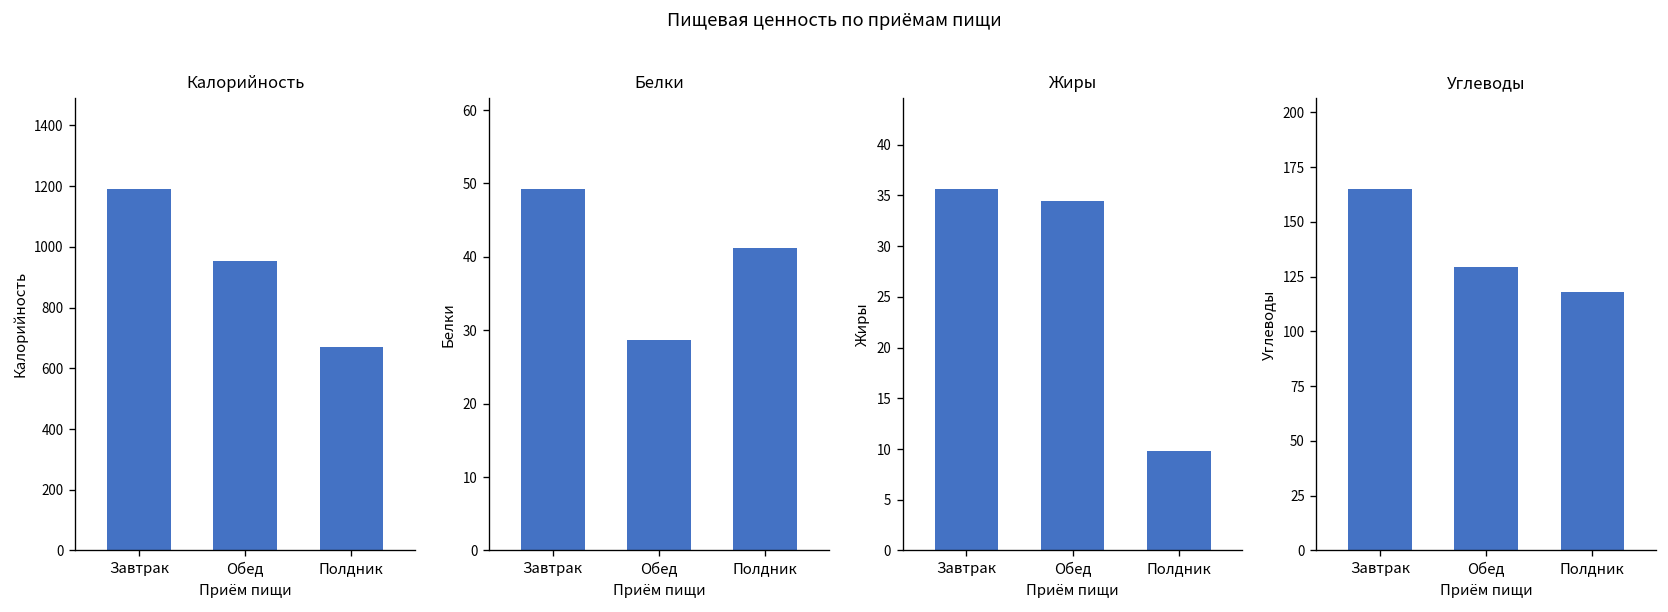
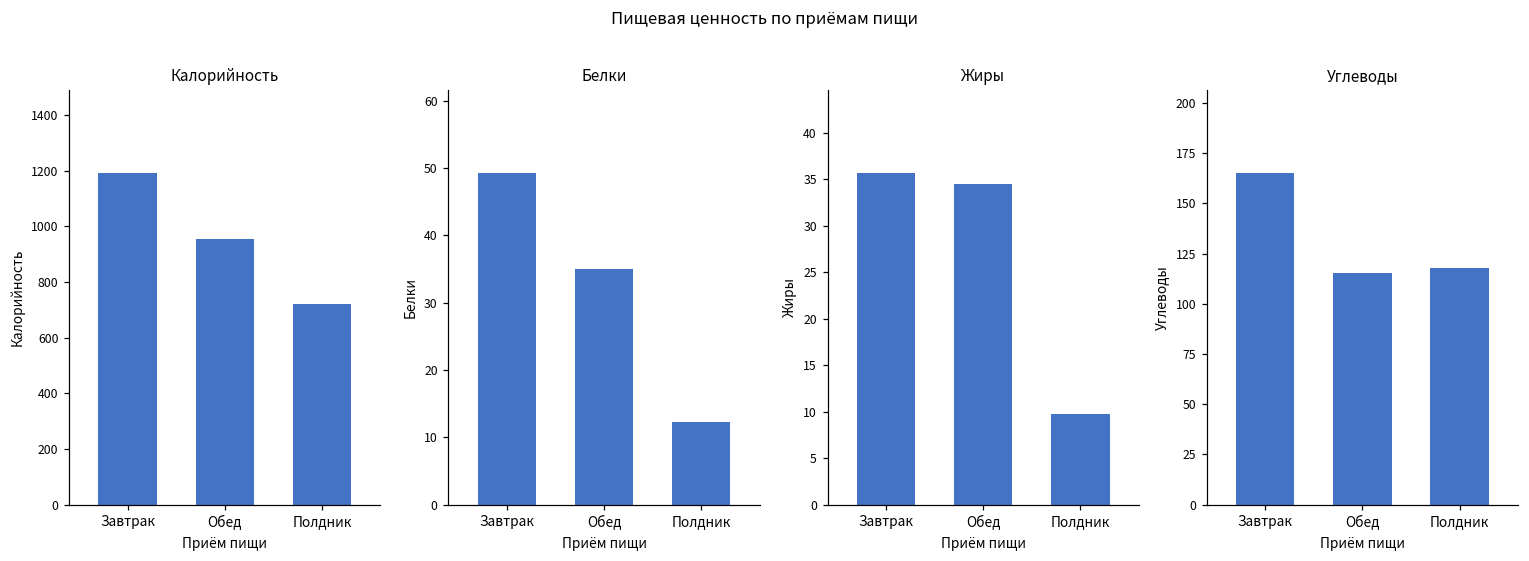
Калорийность, Полдник: 670 -> 720
Белки, Обед: 29 -> 35
Белки, Полдник: 41 -> 12
Углеводы, Обед: 129 -> 115
